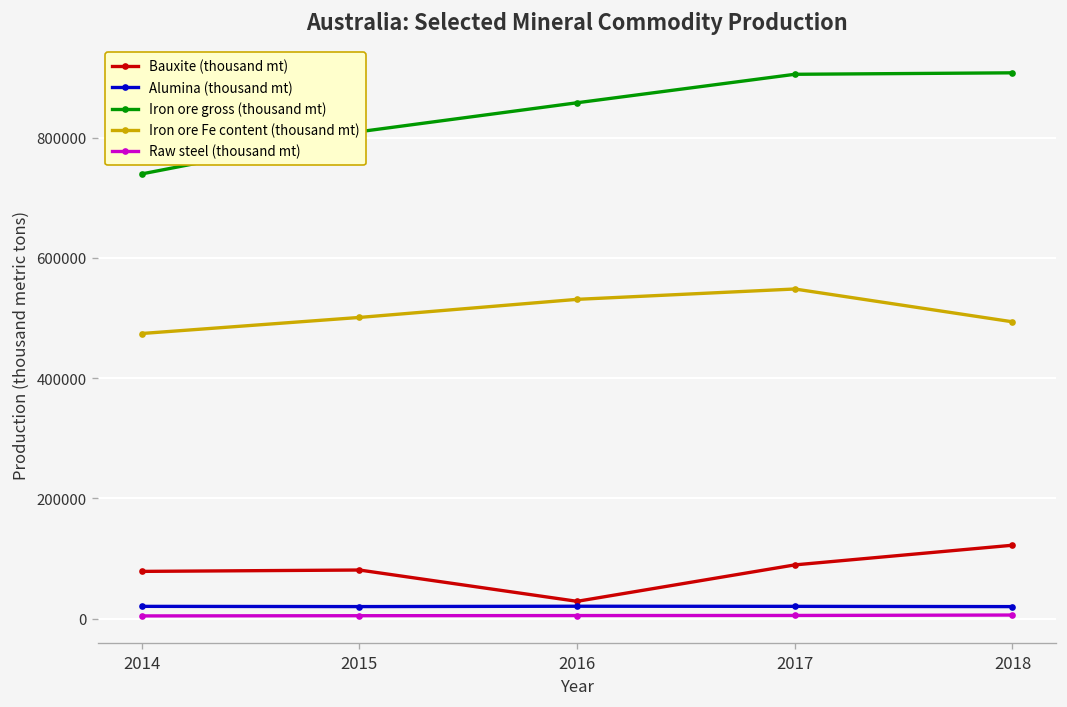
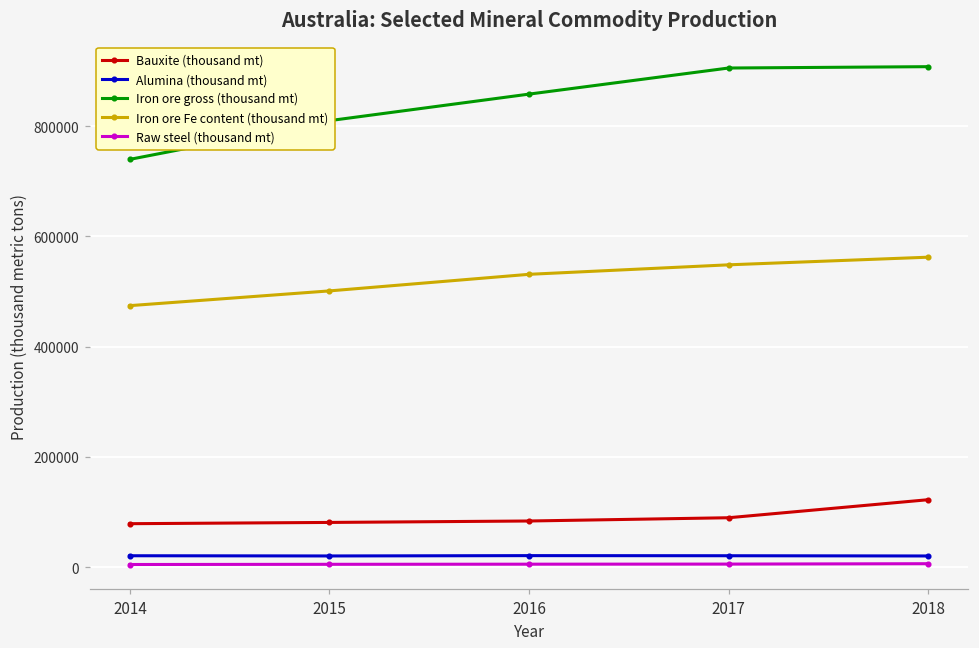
Bauxite (thousand mt), 2016: 30000 -> 80000
Iron ore Fe content (thousand mt), 2018: 490000 -> 560000
